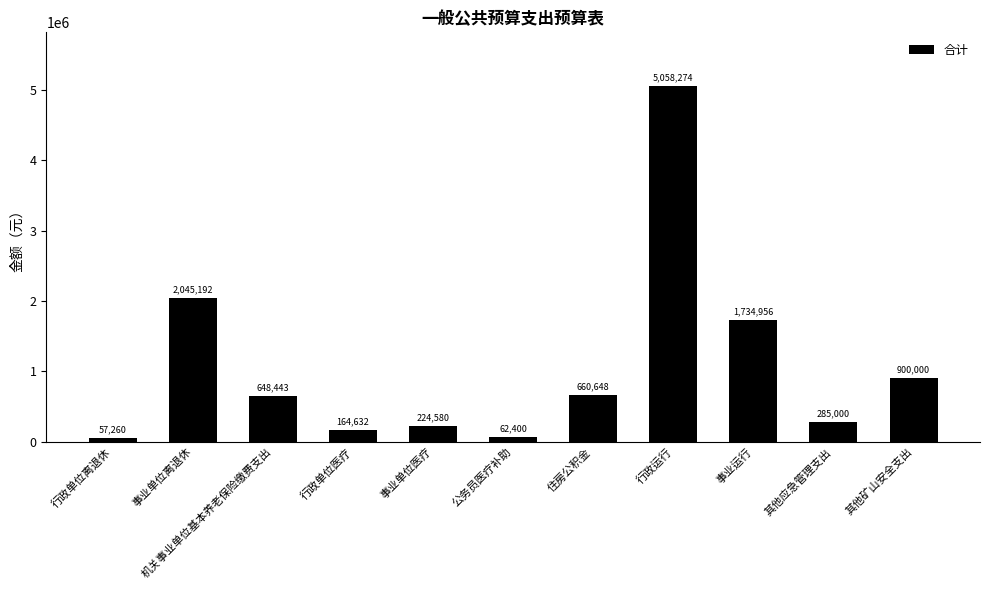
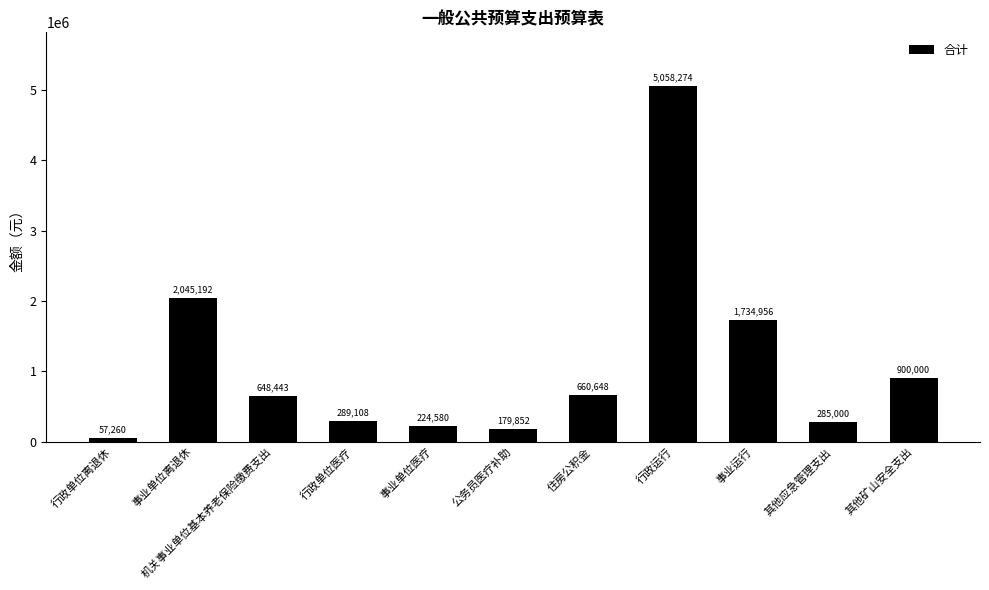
行政单位医疗: 164,632 -> 289,108
公务员医疗补助: 62,400 -> 179,852
